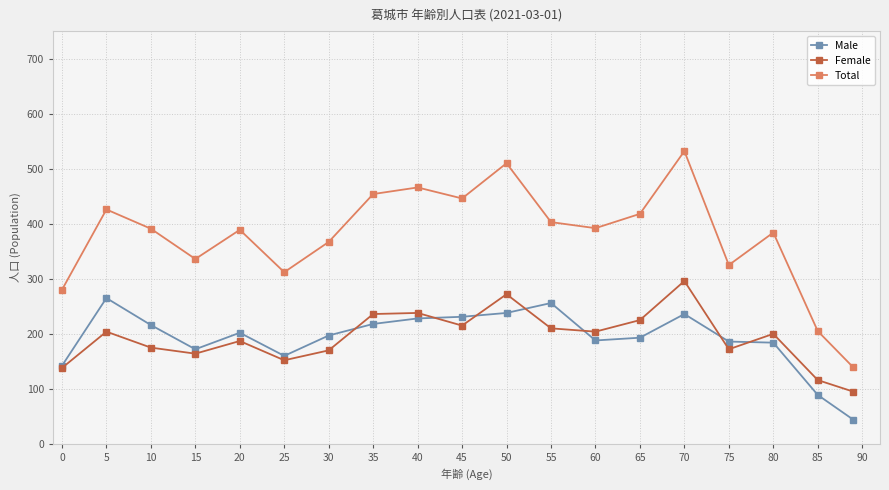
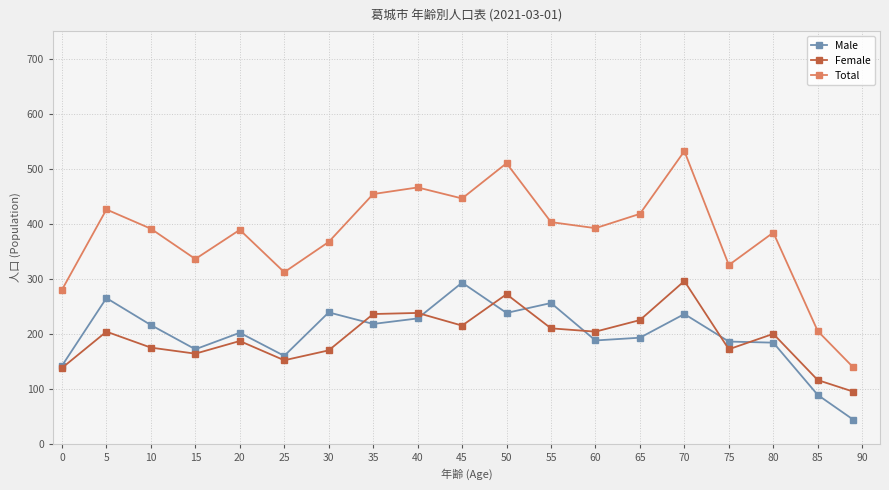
Male, 30: 200 -> 240
Male, 45: 230 -> 290
